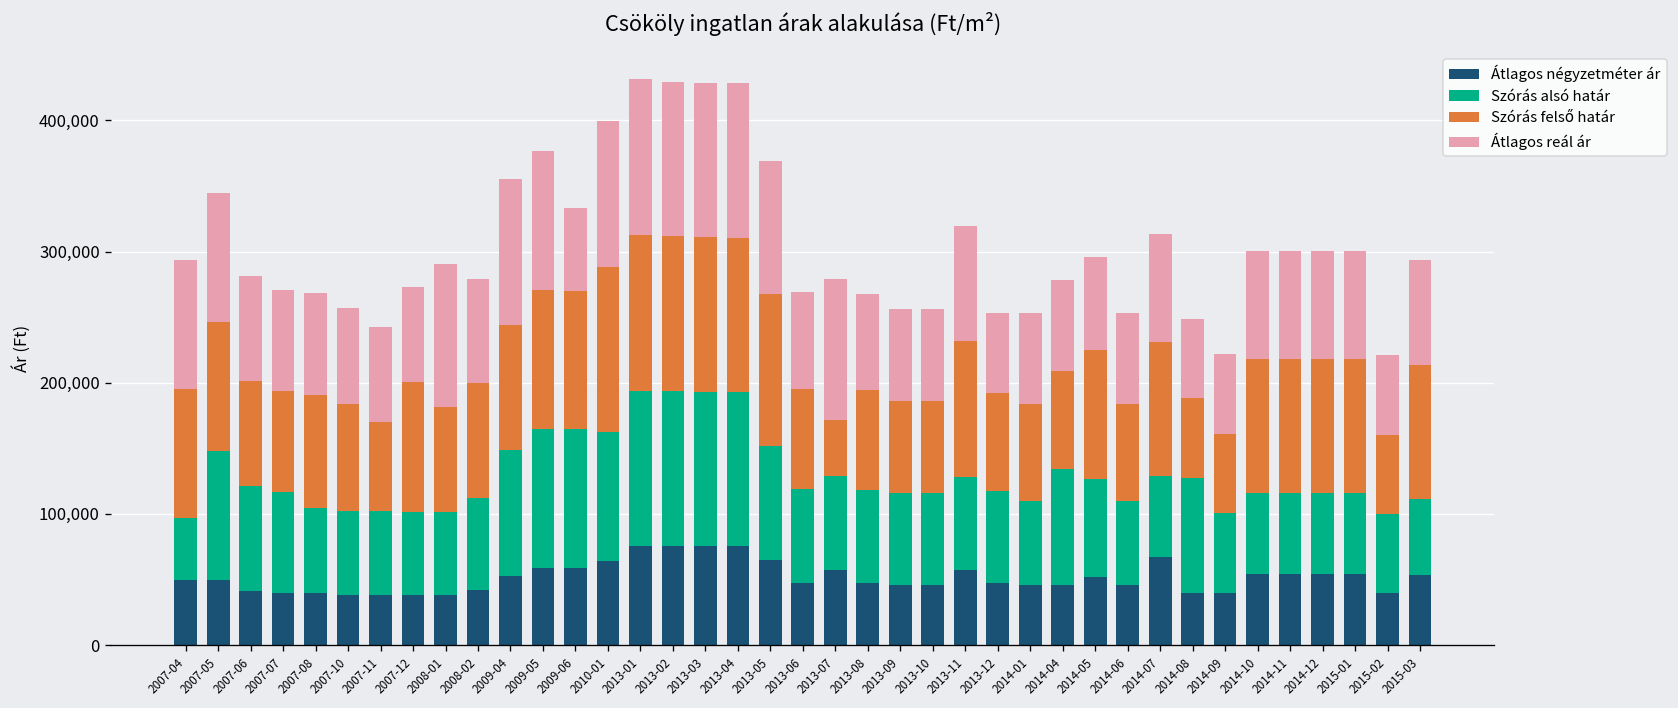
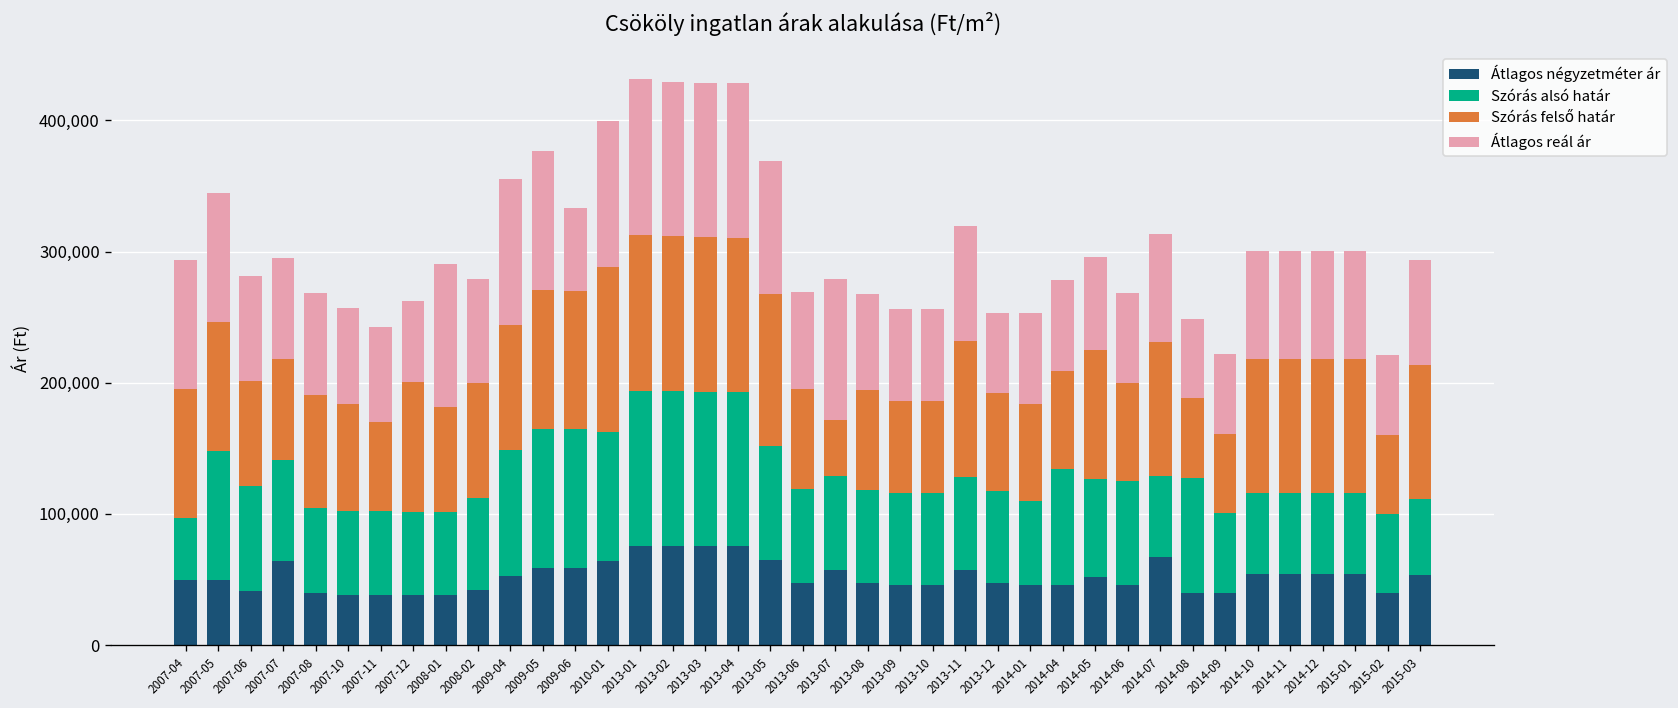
Átlagos négyzetméter ár, 2007-07: 40,000 -> 64,000
Átlagos reál ár, 2007-12: 72,000 -> 62,000
Szórás alsó határ, 2014-06: 64,000 -> 80,000
